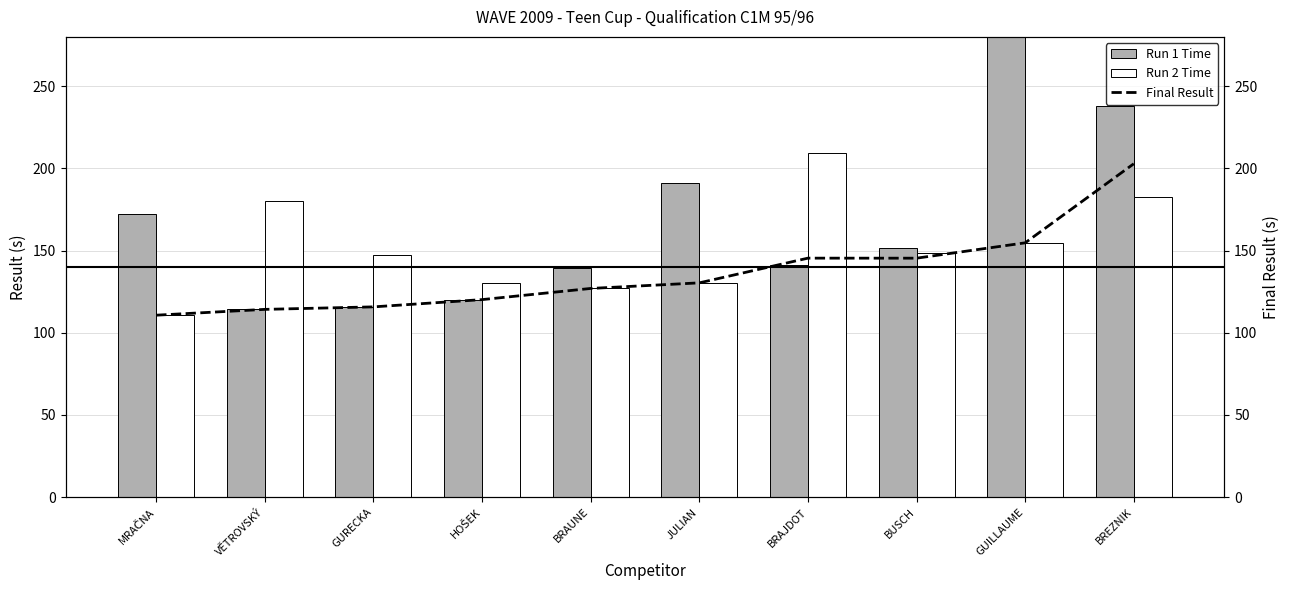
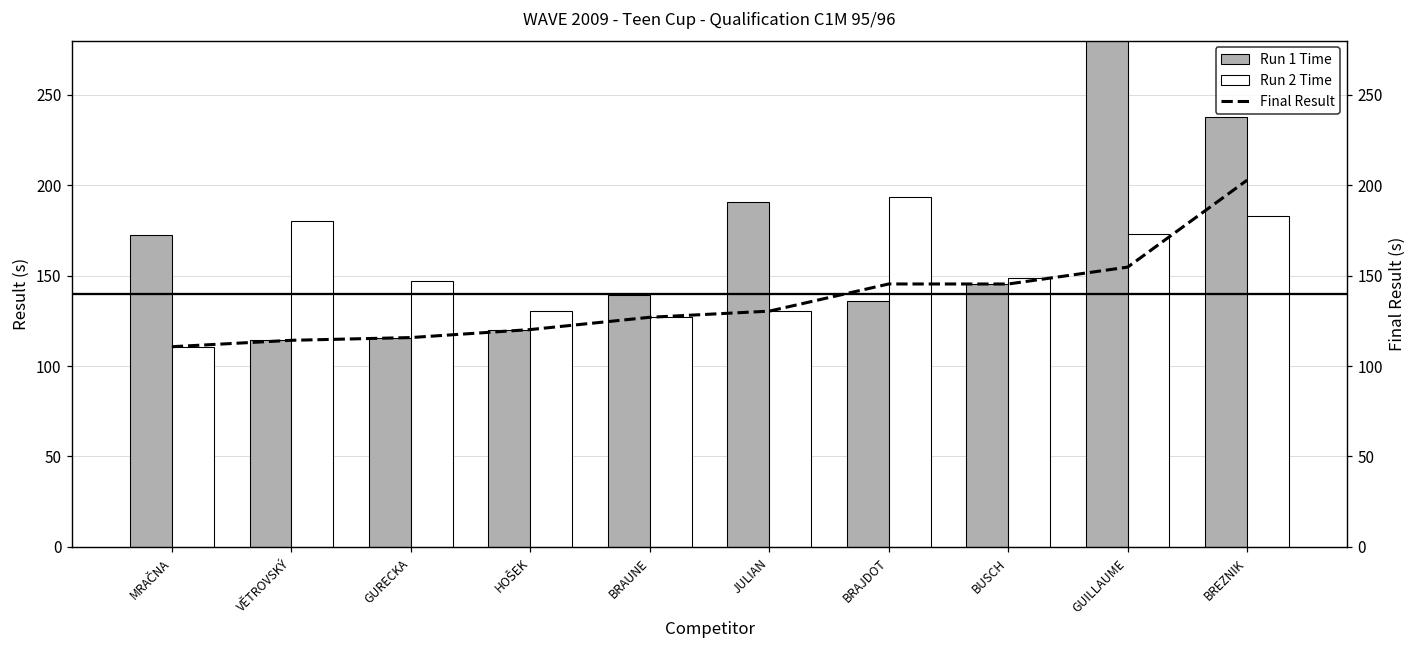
Run 1 Time, BRAJDOT: 142 -> 136
Run 2 Time, BRAJDOT: 210 -> 194
Run 1 Time, BUSCH: 151 -> 145
Run 2 Time, GUILLAUME: 155 -> 173
